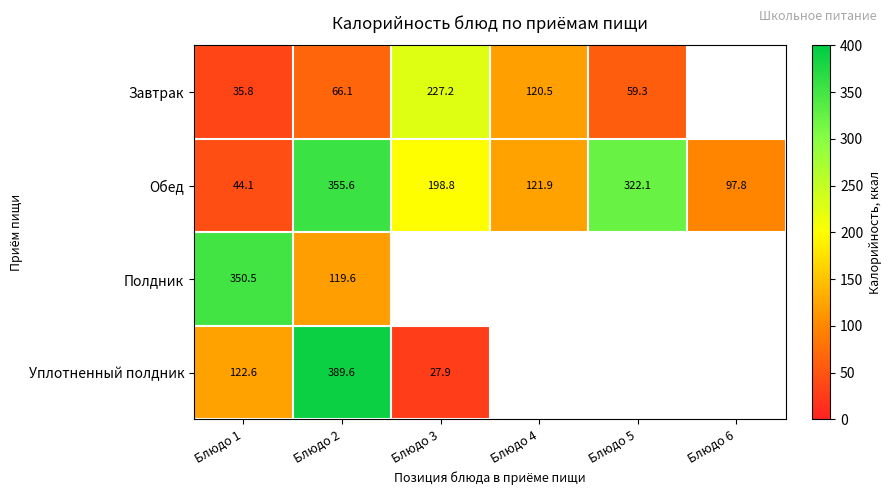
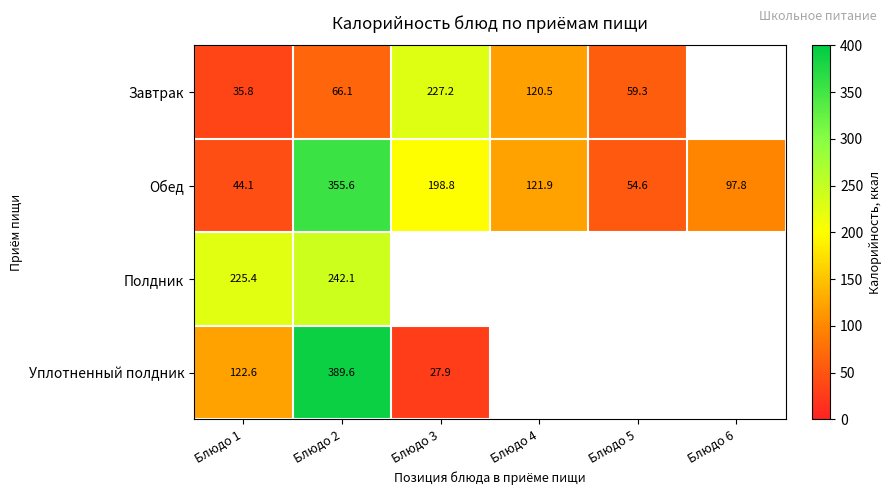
Обед, Блюдо 5: 322.1 -> 54.6
Полдник, Блюдо 1: 350.5 -> 225.4
Полдник, Блюдо 2: 119.6 -> 242.1
